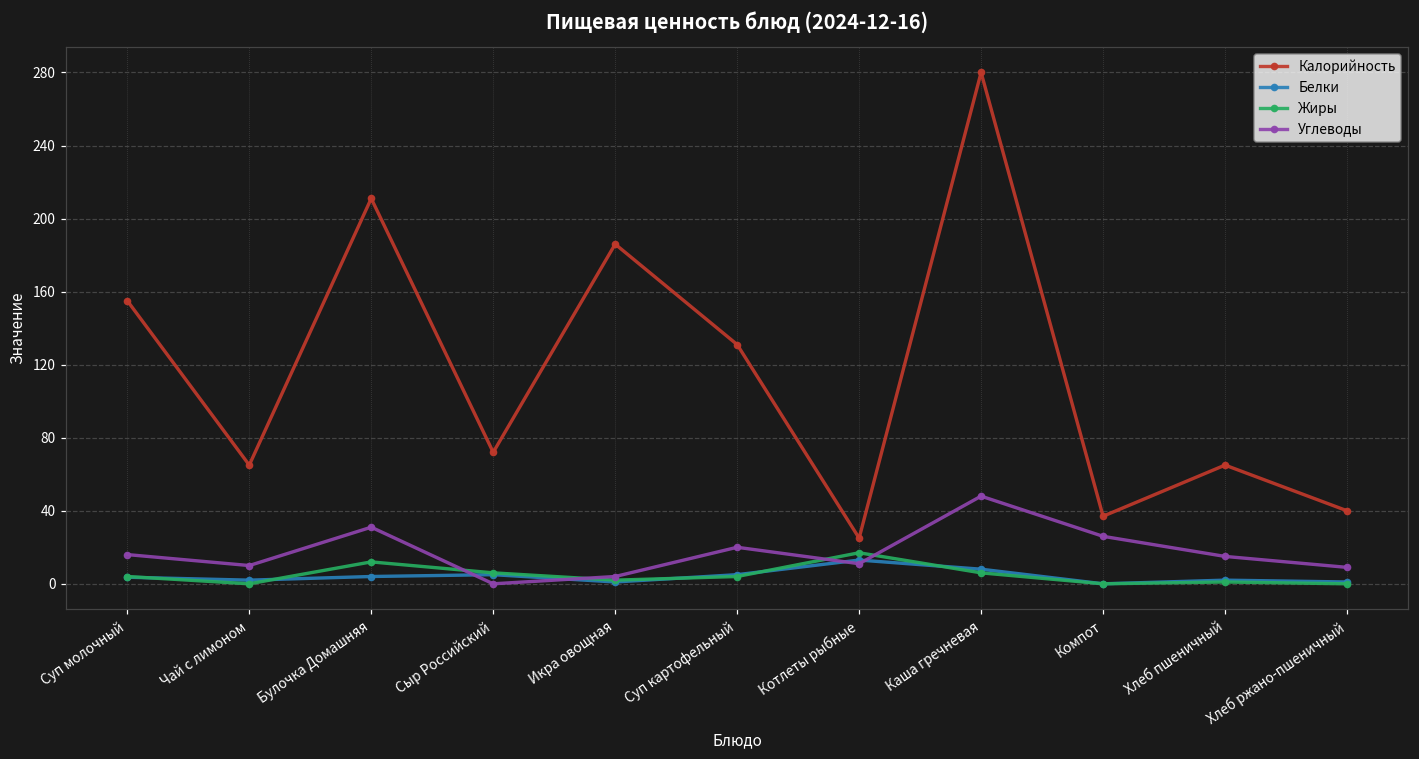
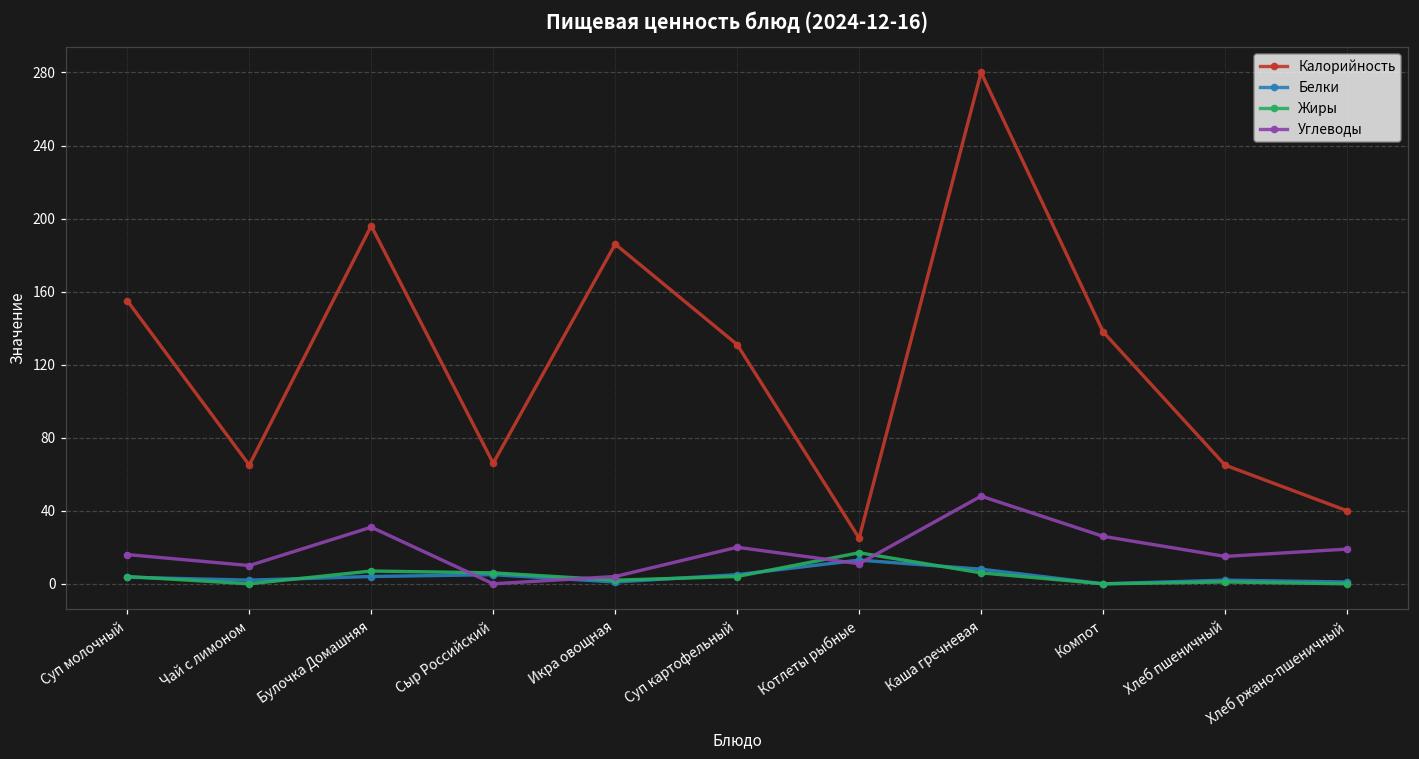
Калорийность, Булочка Домашняя: 211 -> 196
Жиры, Булочка Домашняя: 12 -> 7
Калорийность, Сыр Российский: 72 -> 66
Калорийность, Компот: 37 -> 138
Углеводы, Хлеб ржано-пшеничный: 9 -> 19
